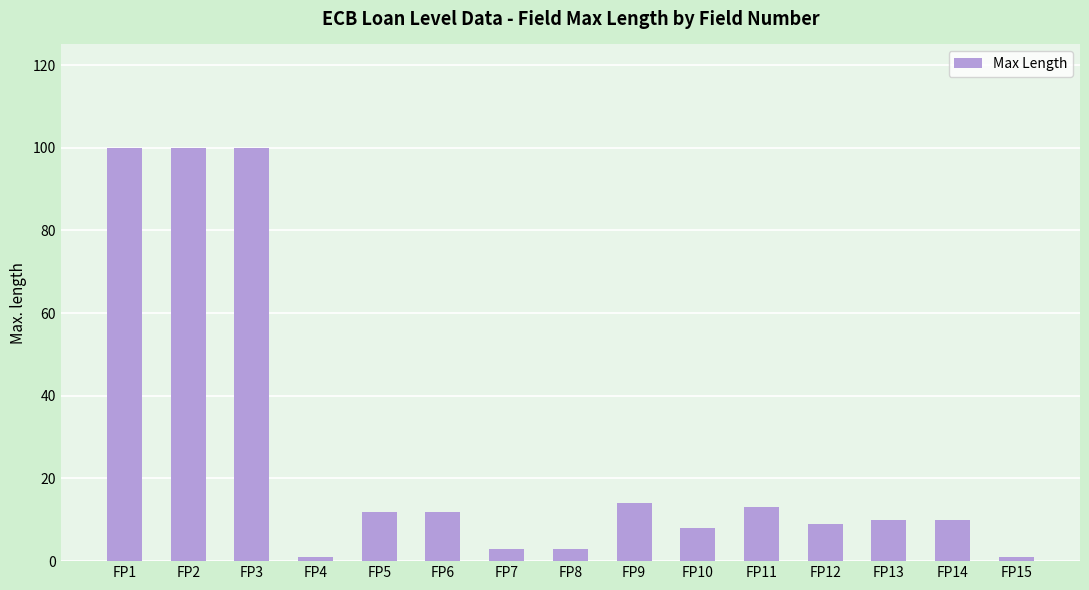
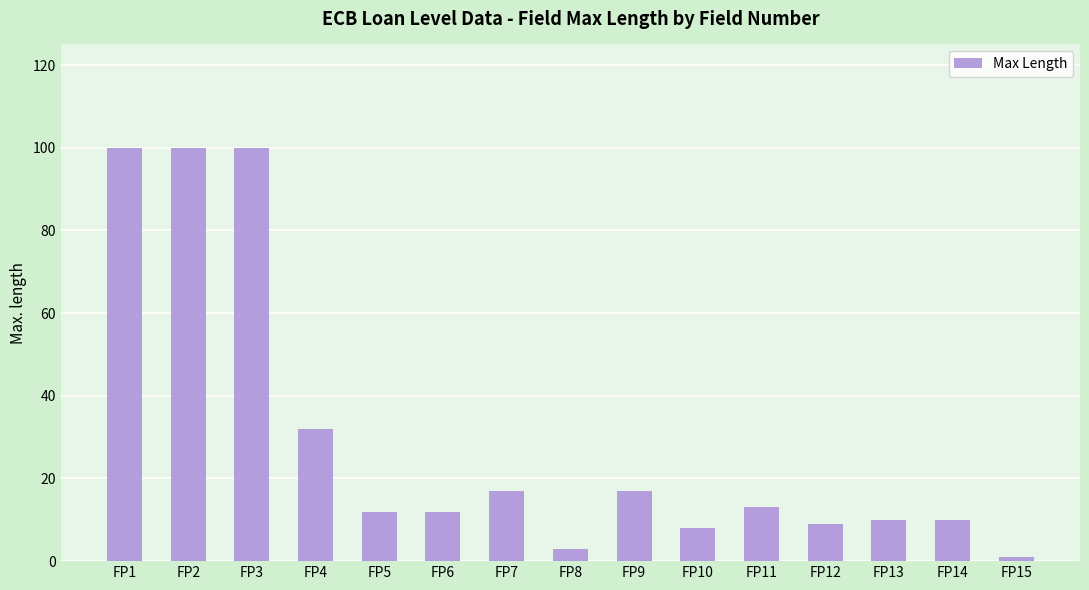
FP4: 1 -> 32
FP7: 3 -> 17
FP9: 14 -> 17
